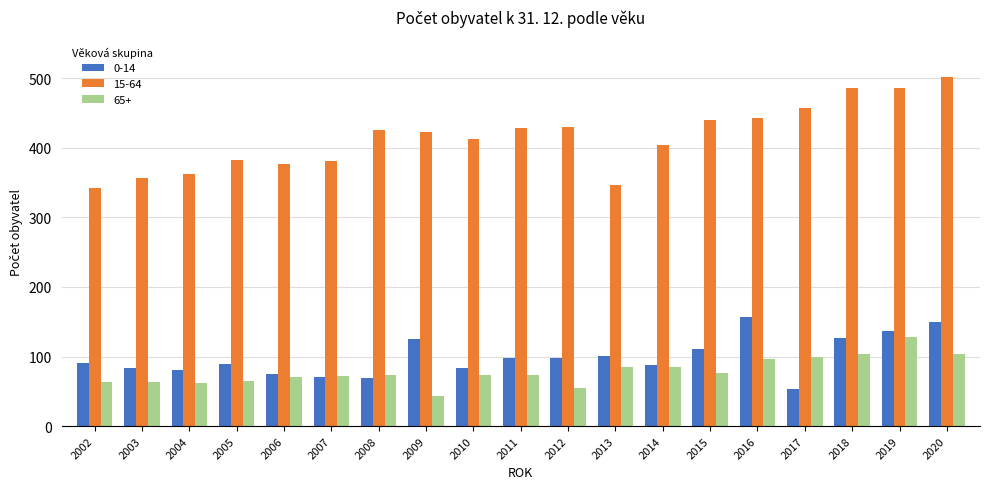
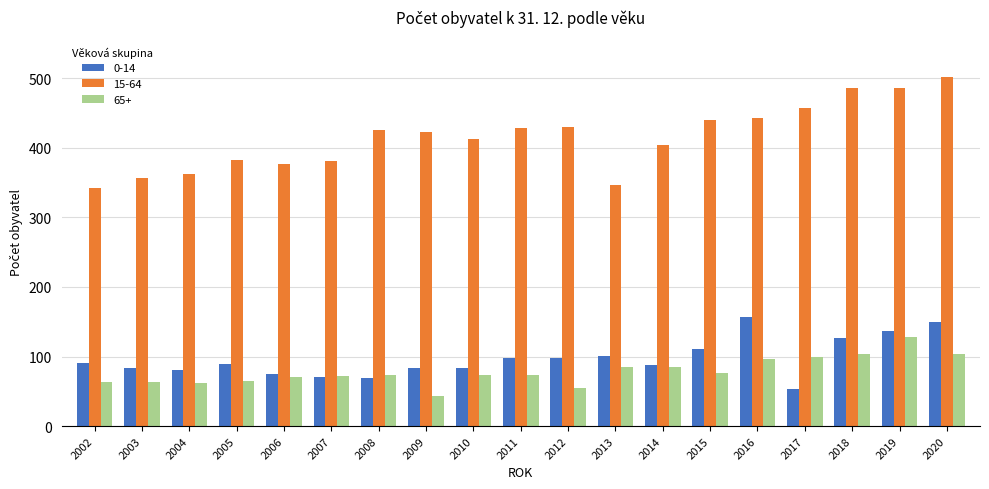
0-14, 2009: 130 -> 80
